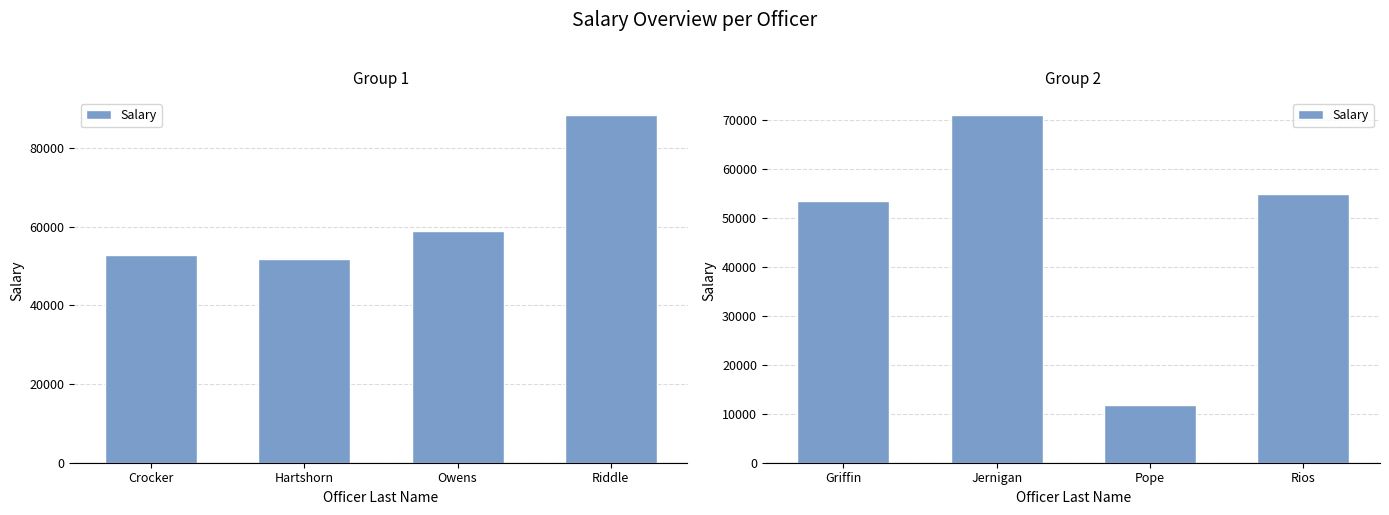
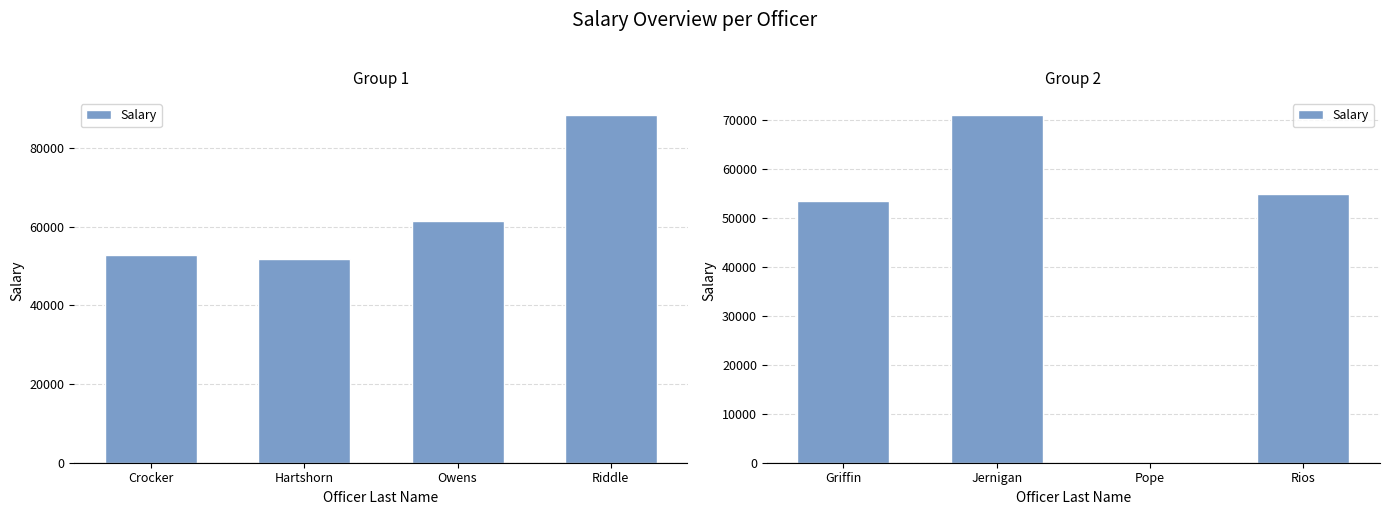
Group 1, Owens: 59000 -> 61000
Group 2, Pope: 12000 -> 0
